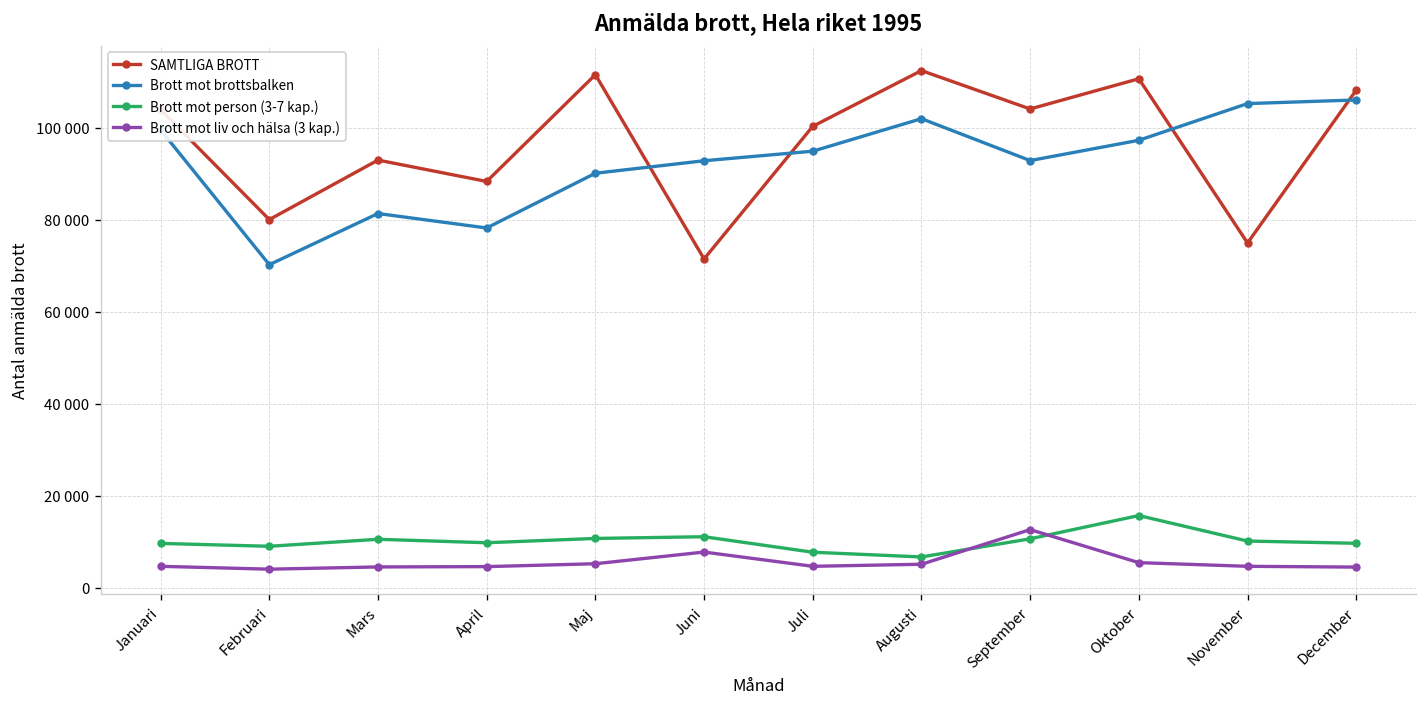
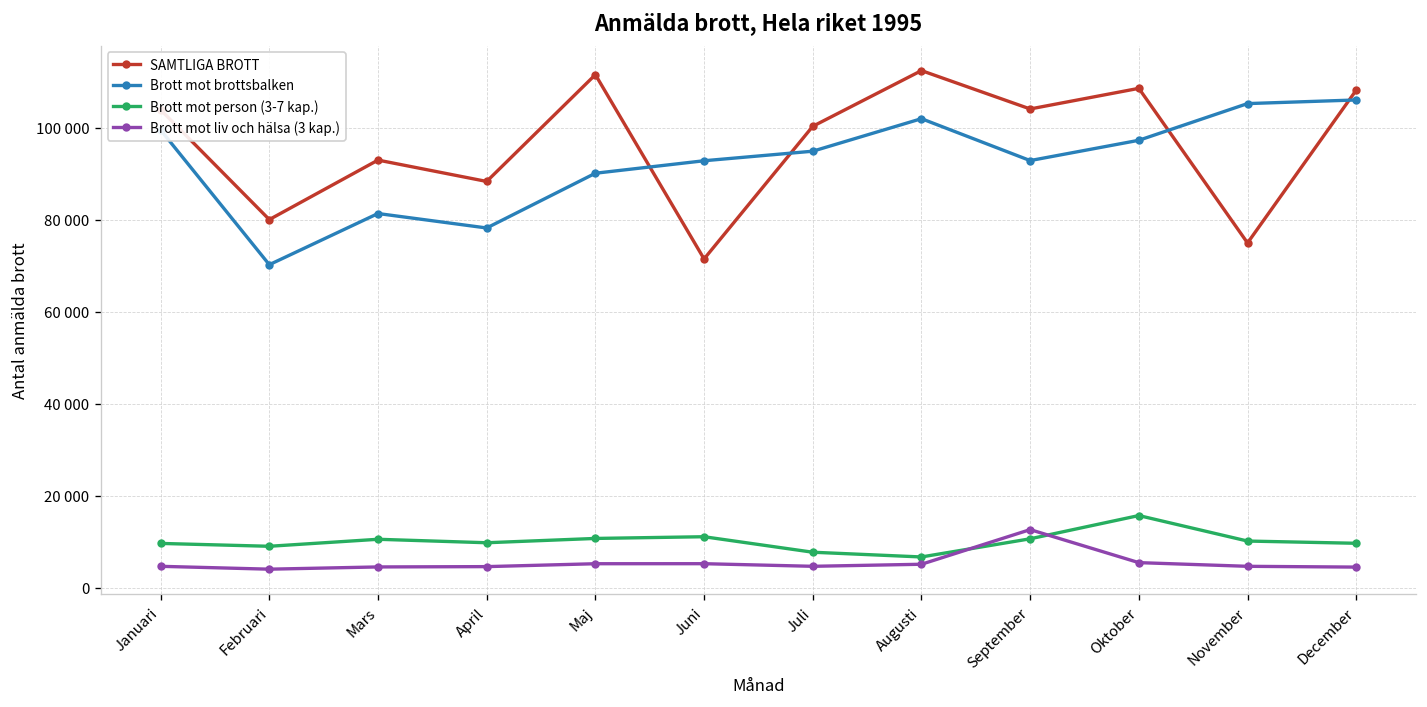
Brott mot liv och hälsa (3 kap.), Juni: 8000 -> 5000
SAMTLIGA BROTT, Oktober: 111000 -> 109000
